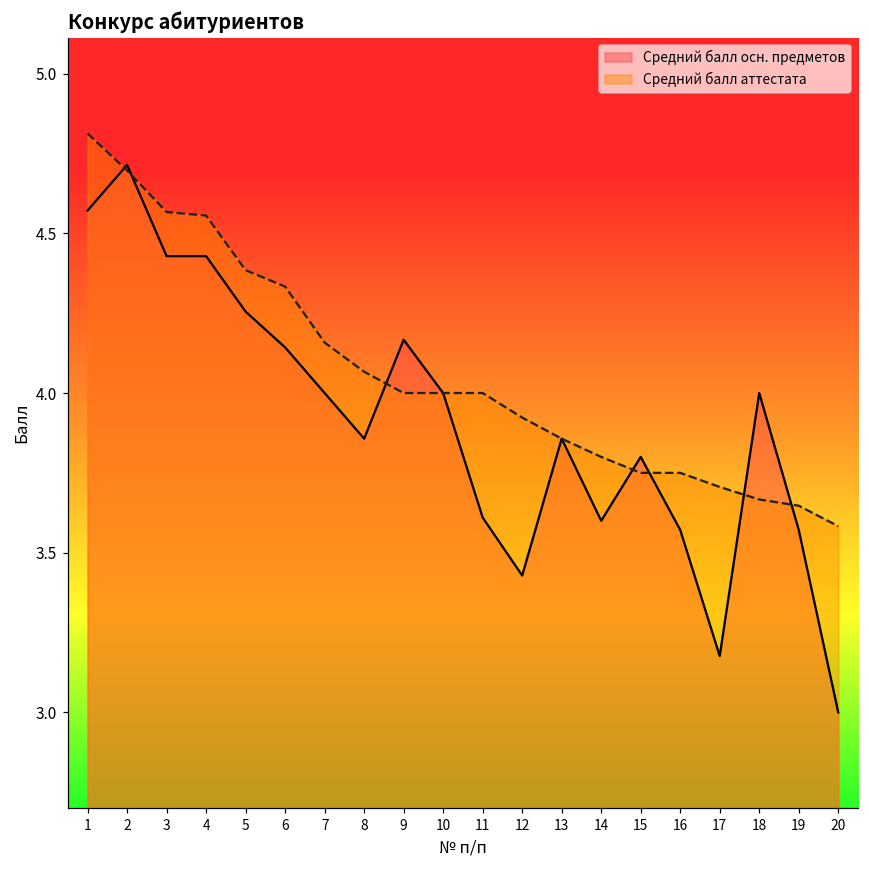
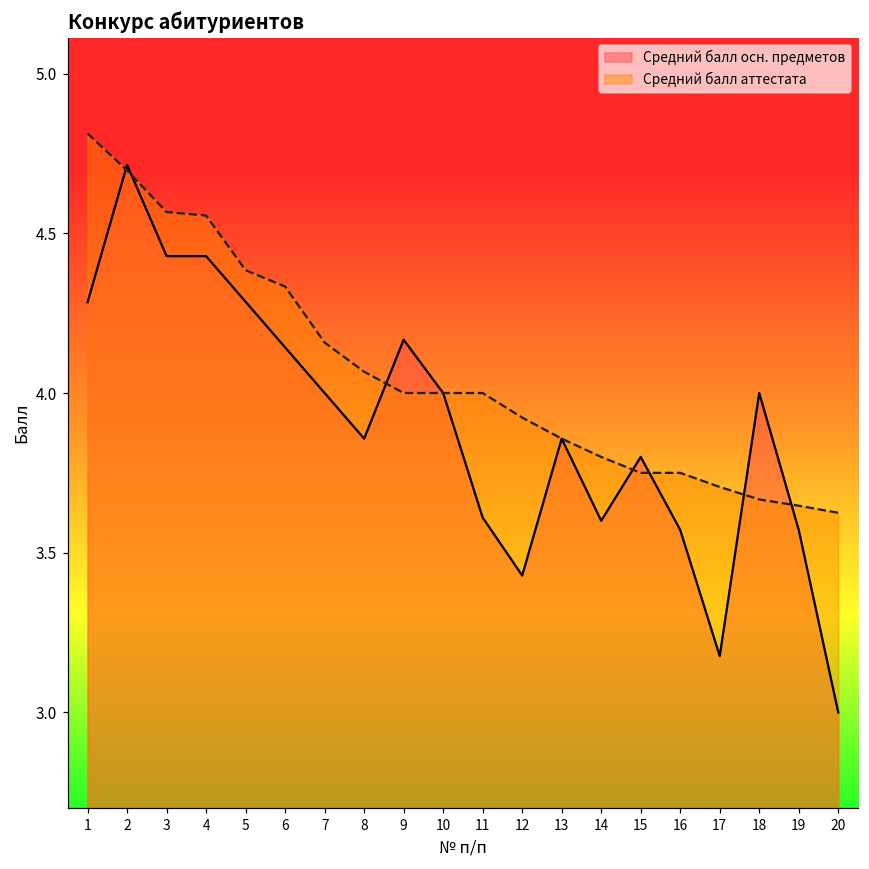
Средний балл осн. предметов, 1: 4.57 -> 4.28
Средний балл осн. предметов, 5: 4.25 -> 4.29
Средний балл аттестата, 20: 3.58 -> 3.63
